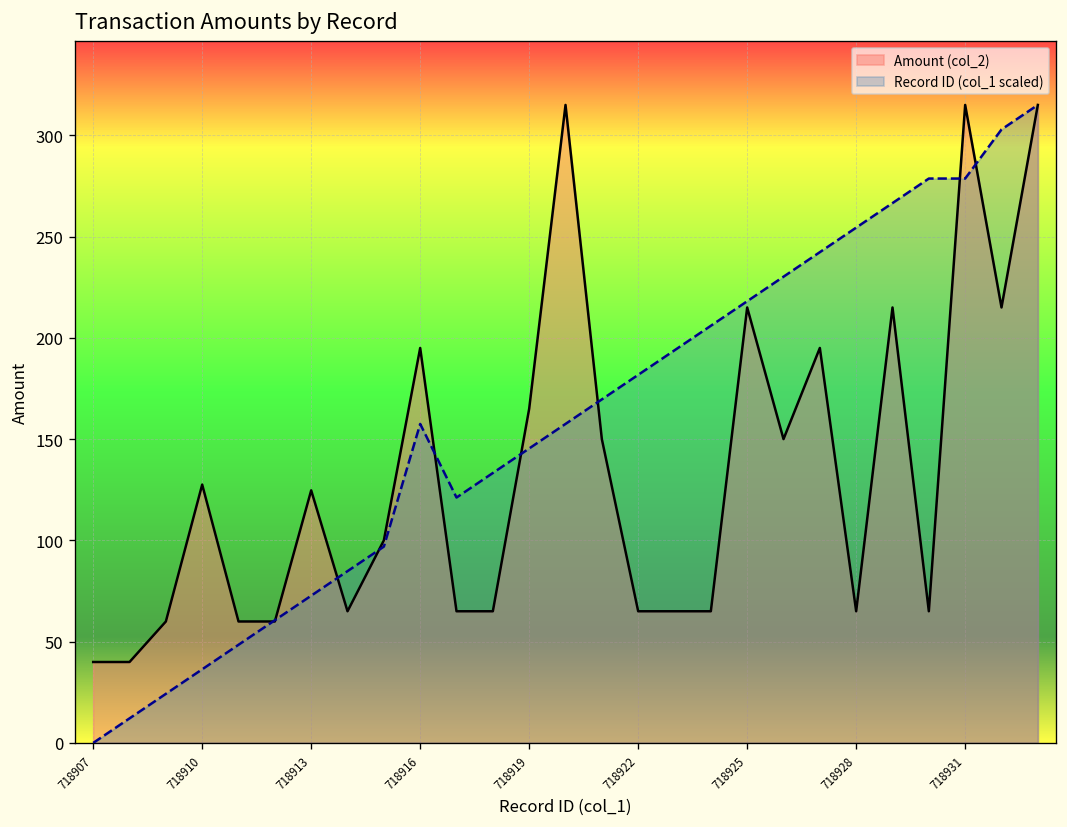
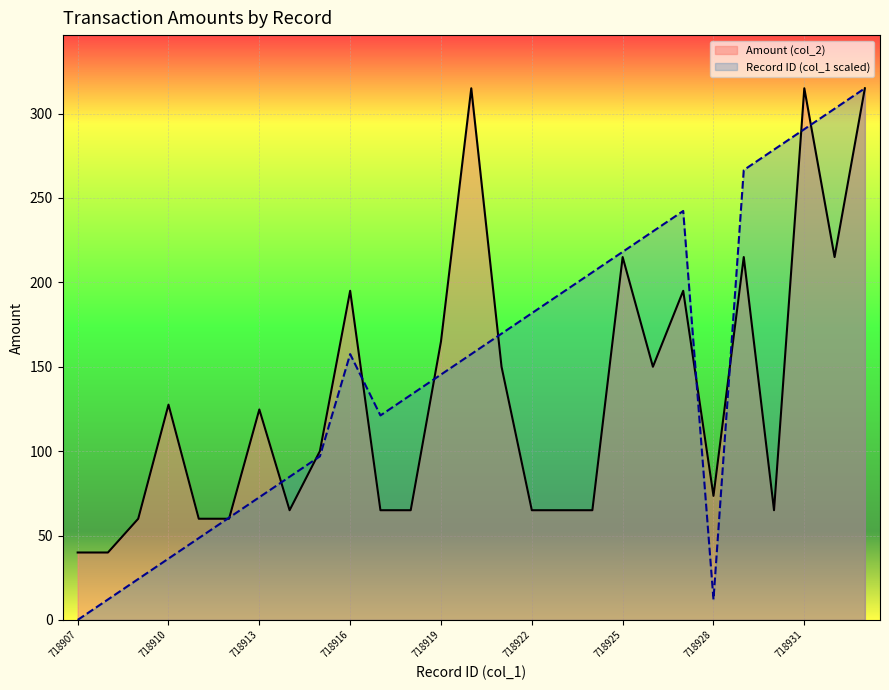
Amount (col_2), 718928: 65 -> 74
Record ID (col_1 scaled), 718928: 254 -> 12
Record ID (col_1 scaled), 718931: 279 -> 291
